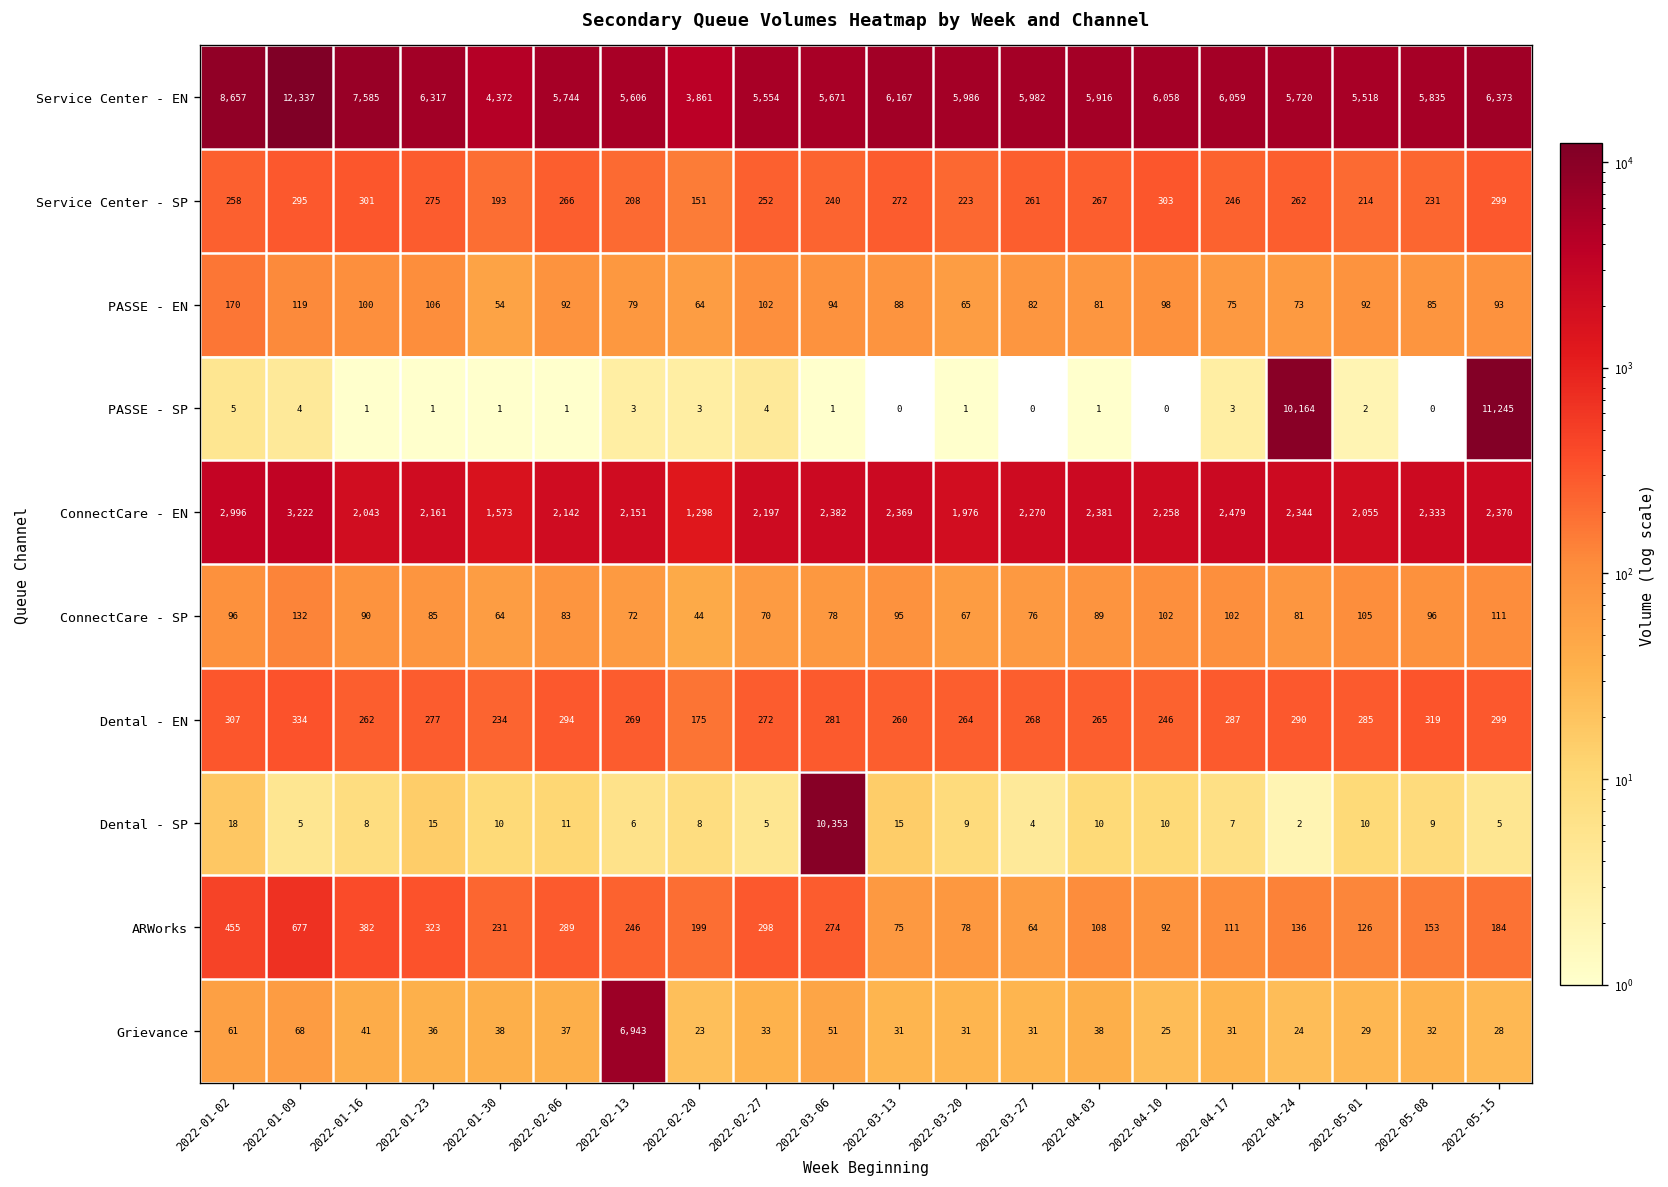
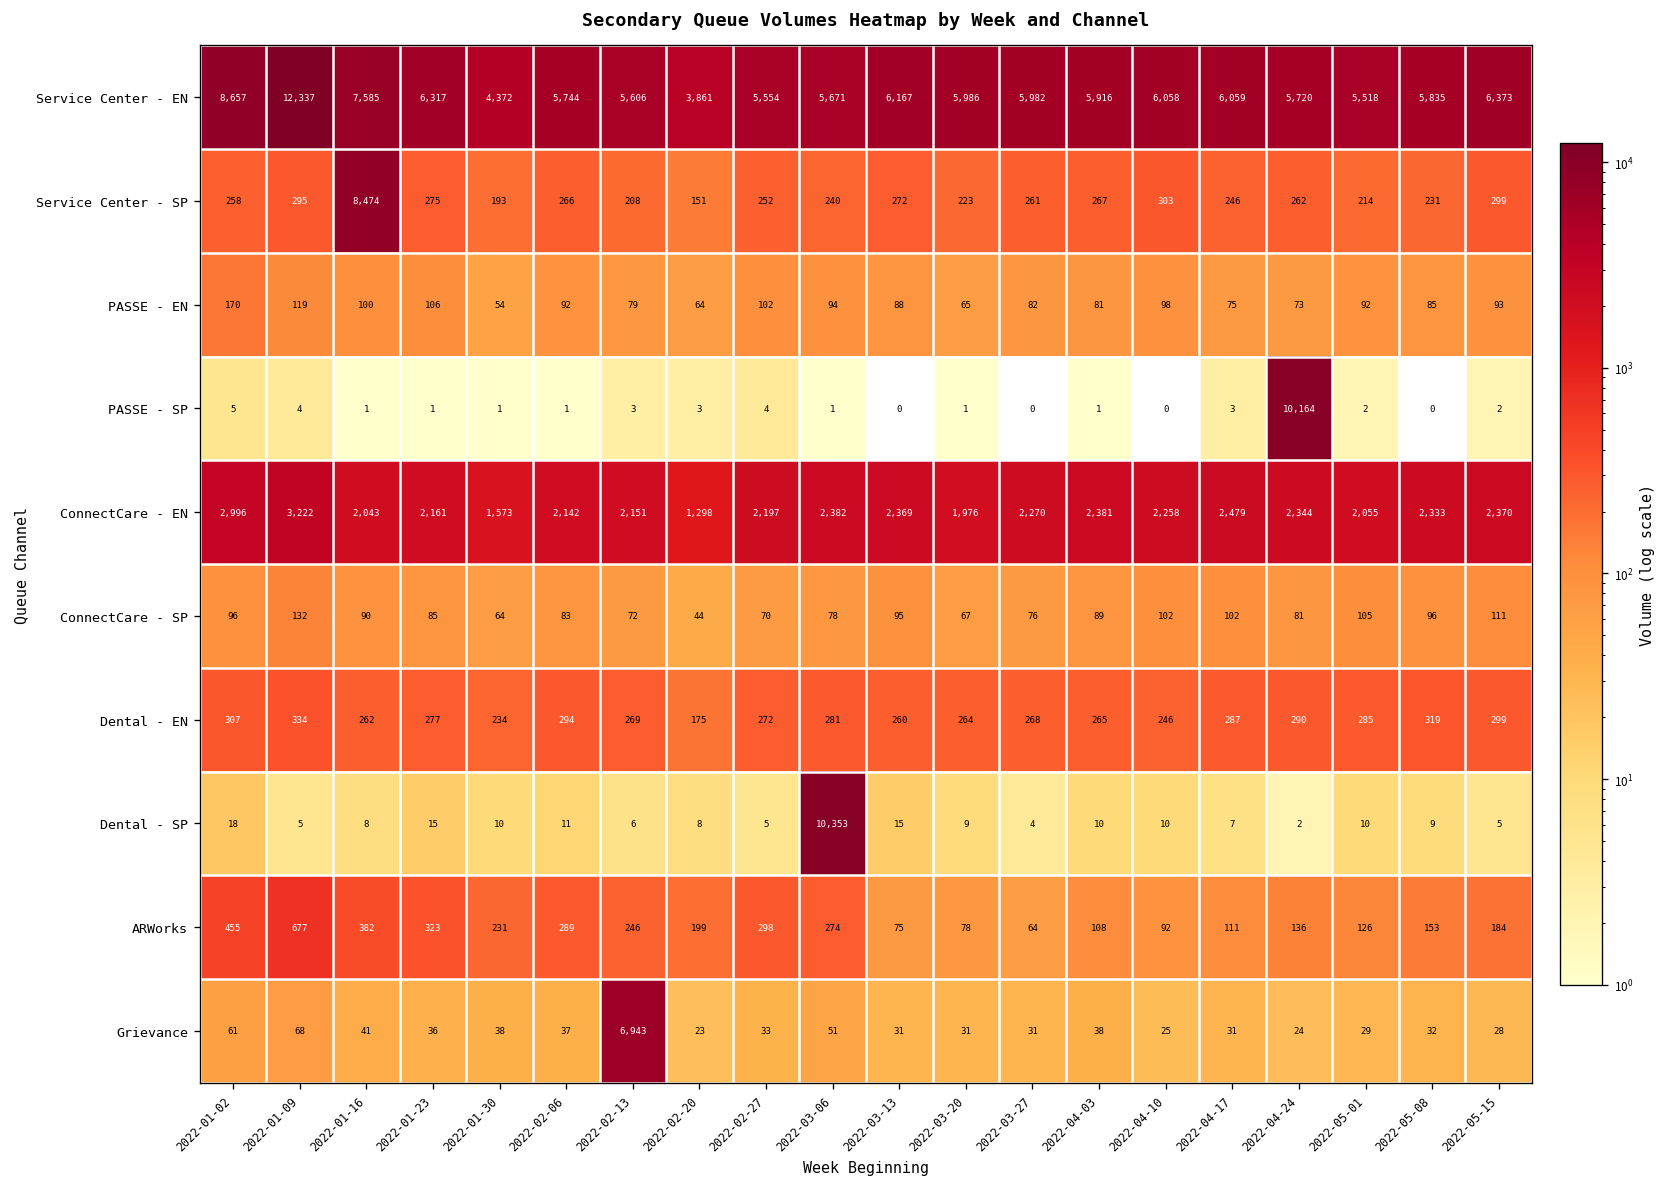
Service Center - SP, 2022-01-16: 301 -> 8,474
PASSE - SP, 2022-05-15: 11,245 -> 2
